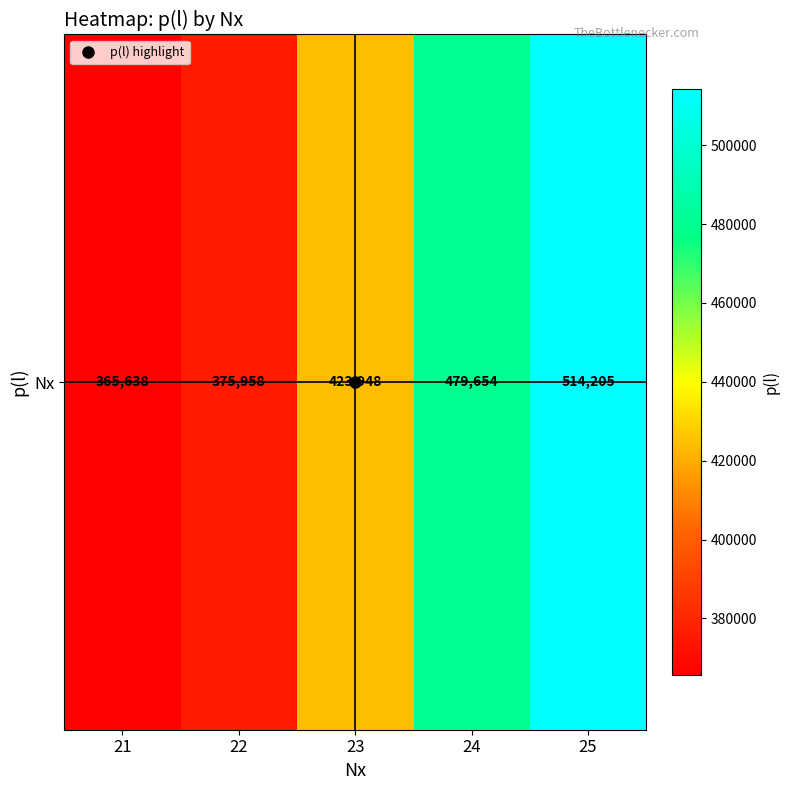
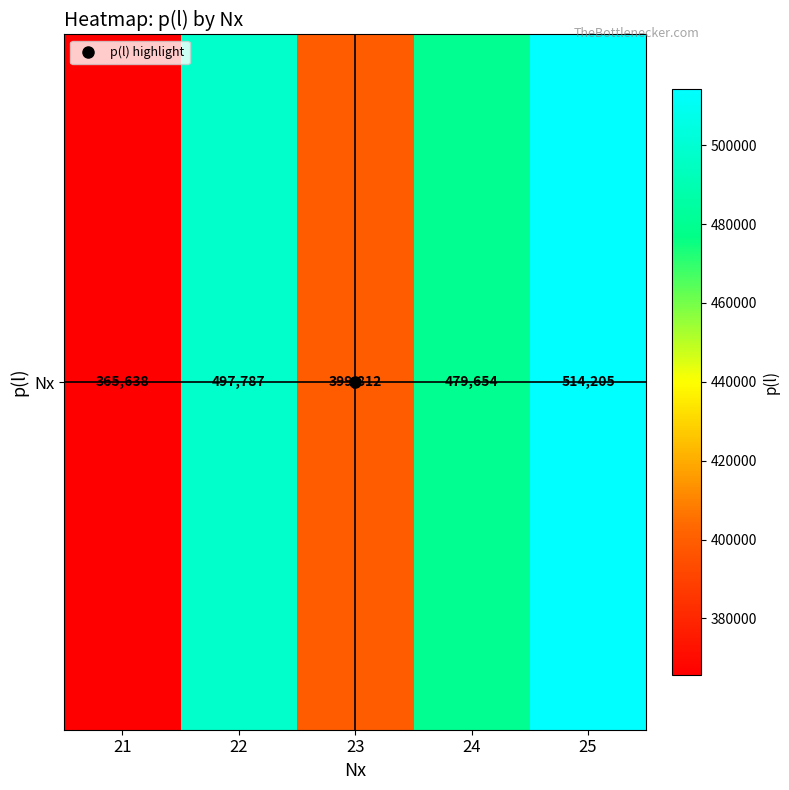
Nx, 22: 375,958 -> 497,787
Nx, 23: 423,948 -> 399,812
